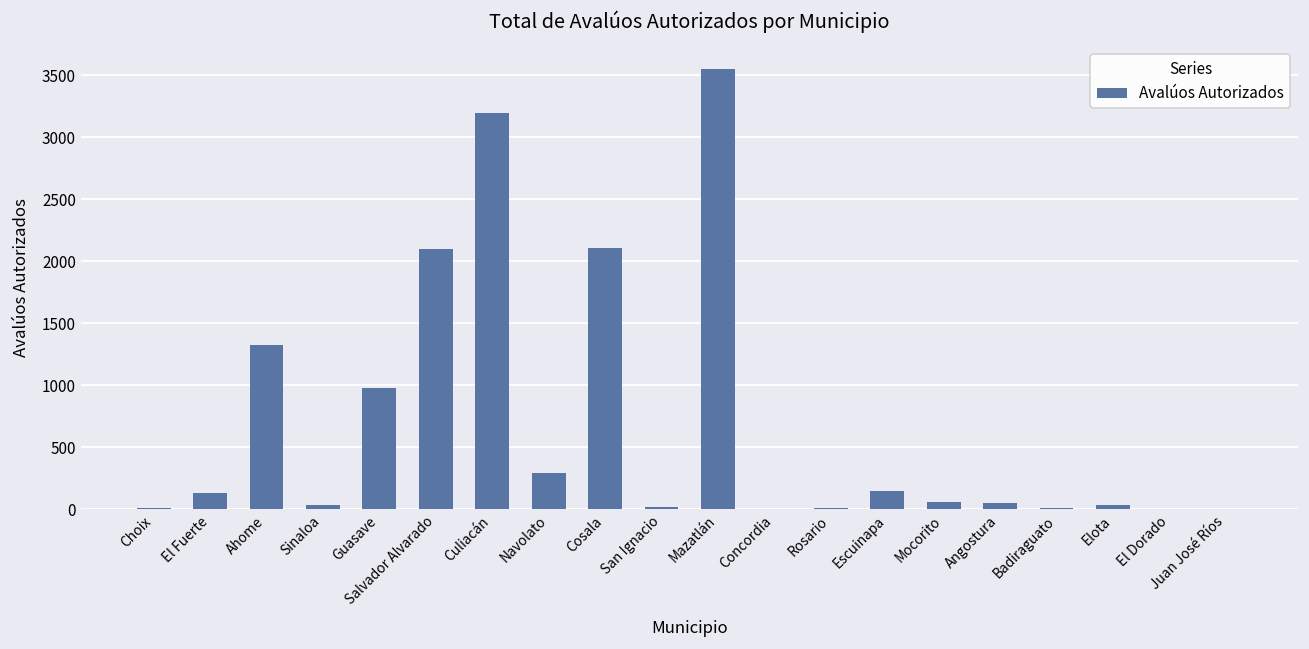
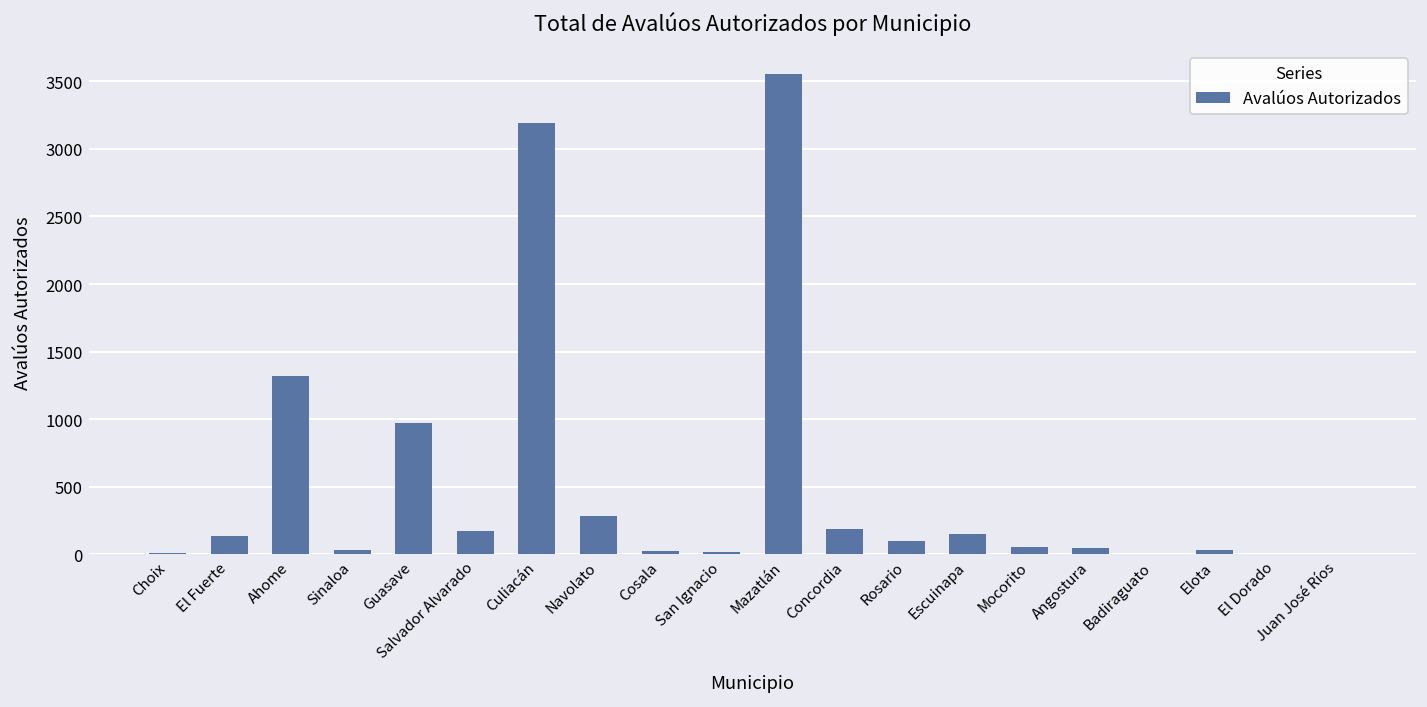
Salvador Alvarado: 2100 -> 170
Cosala: 2110 -> 30
Concordia: 0 -> 190
Rosario: 10 -> 100
